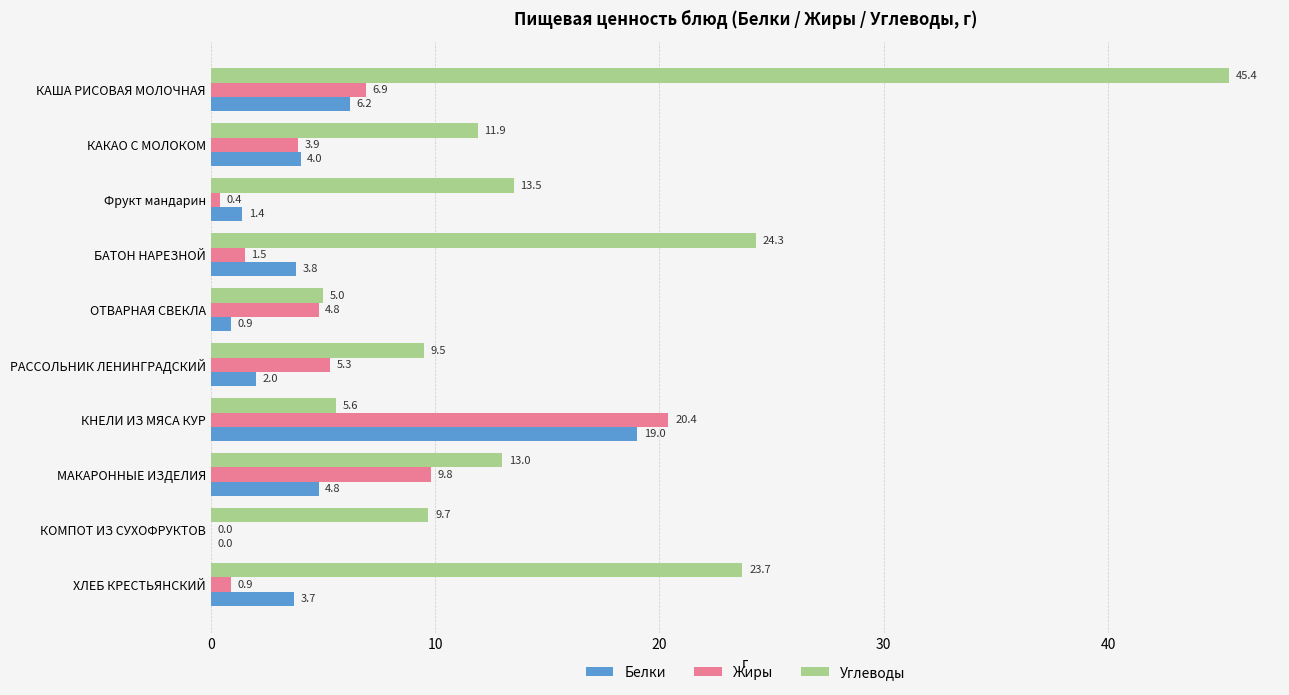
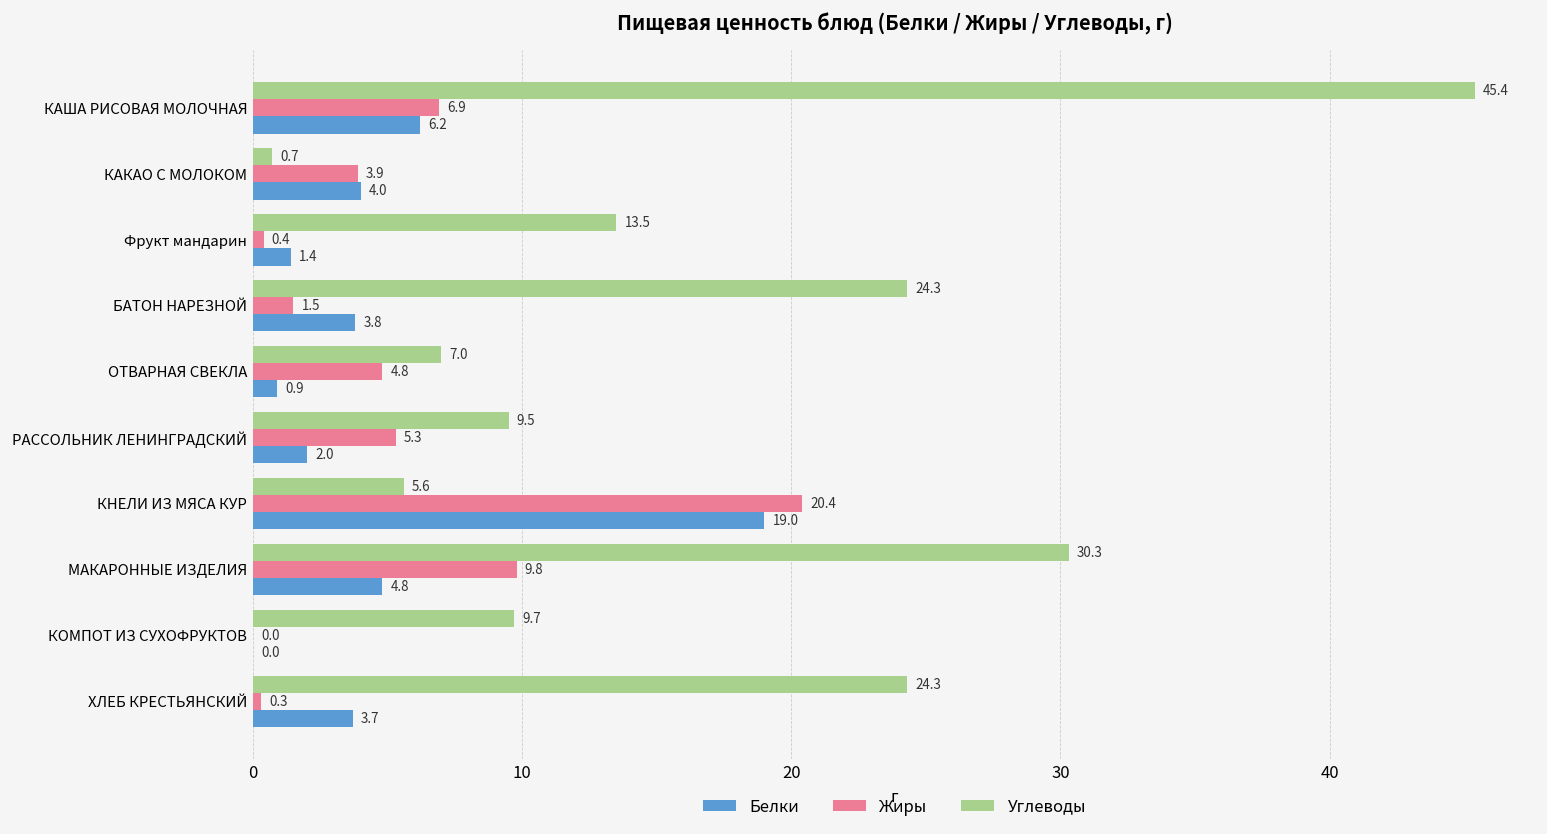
Углеводы, КАКАО С МОЛОКОМ: 11.9 -> 0.7
Углеводы, ОТВАРНАЯ СВЕКЛА: 5.0 -> 7.0
Углеводы, МАКАРОННЫЕ ИЗДЕЛИЯ: 13.0 -> 30.3
Углеводы, ХЛЕБ КРЕСТЬЯНСКИЙ: 23.7 -> 24.3
Жиры, ХЛЕБ КРЕСТЬЯНСКИЙ: 0.9 -> 0.3
